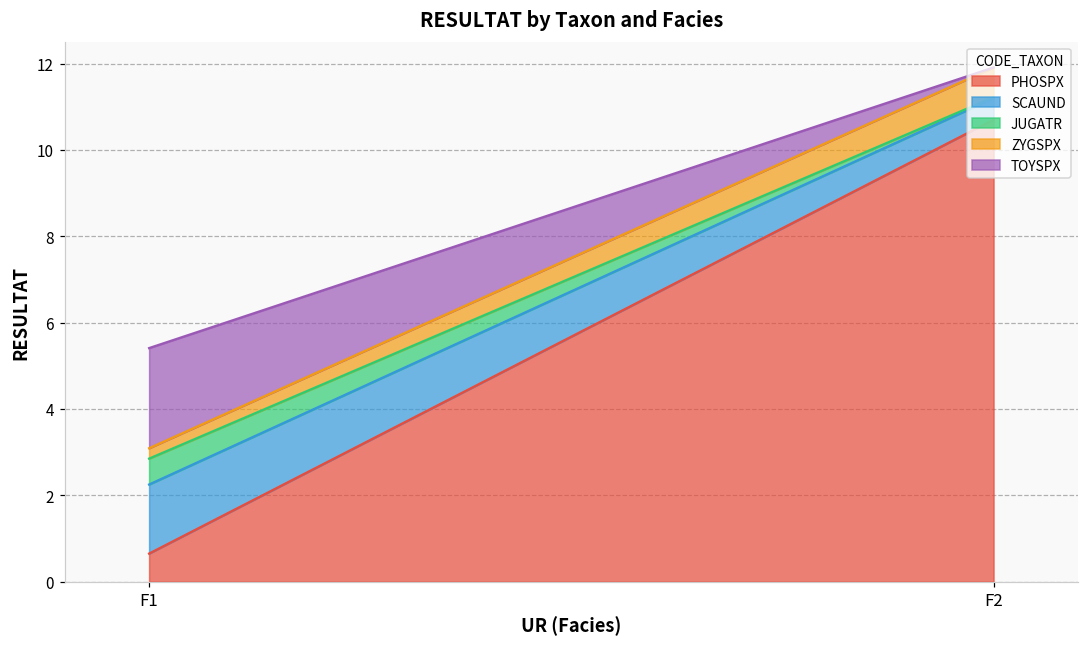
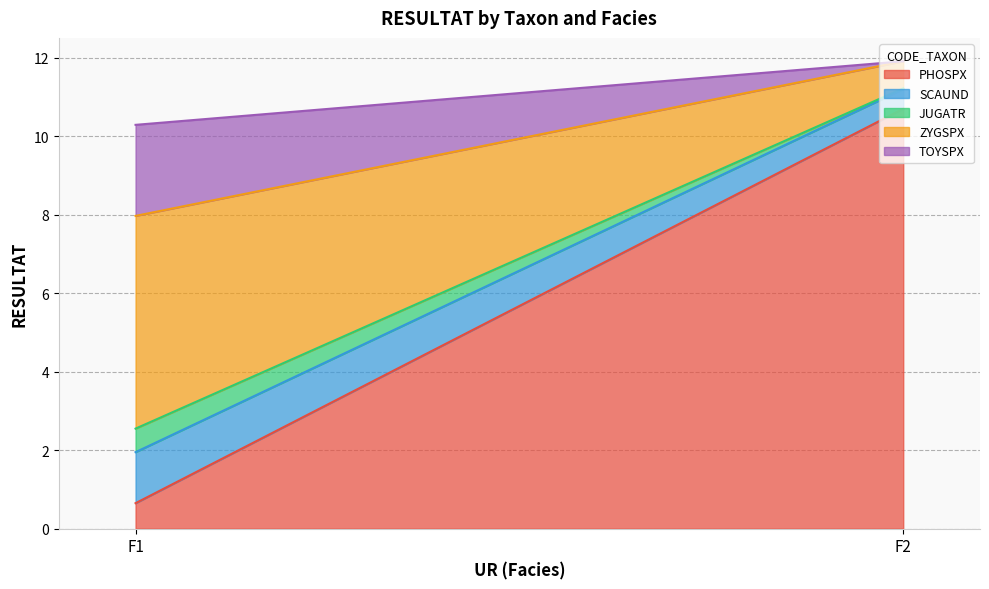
SCAUND, F1: 1.6 -> 1.3
ZYGSPX, F1: 0.2 -> 5.4
